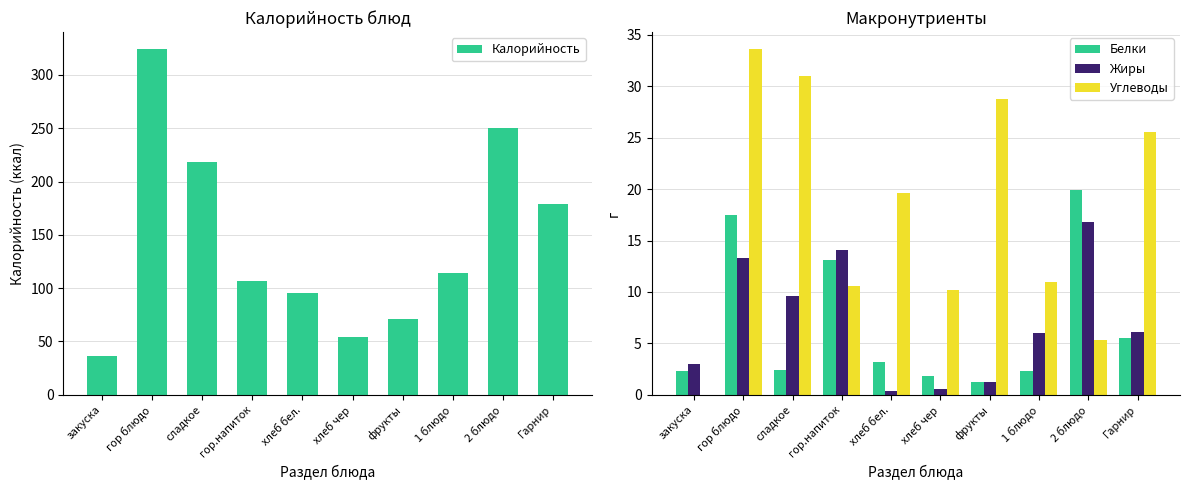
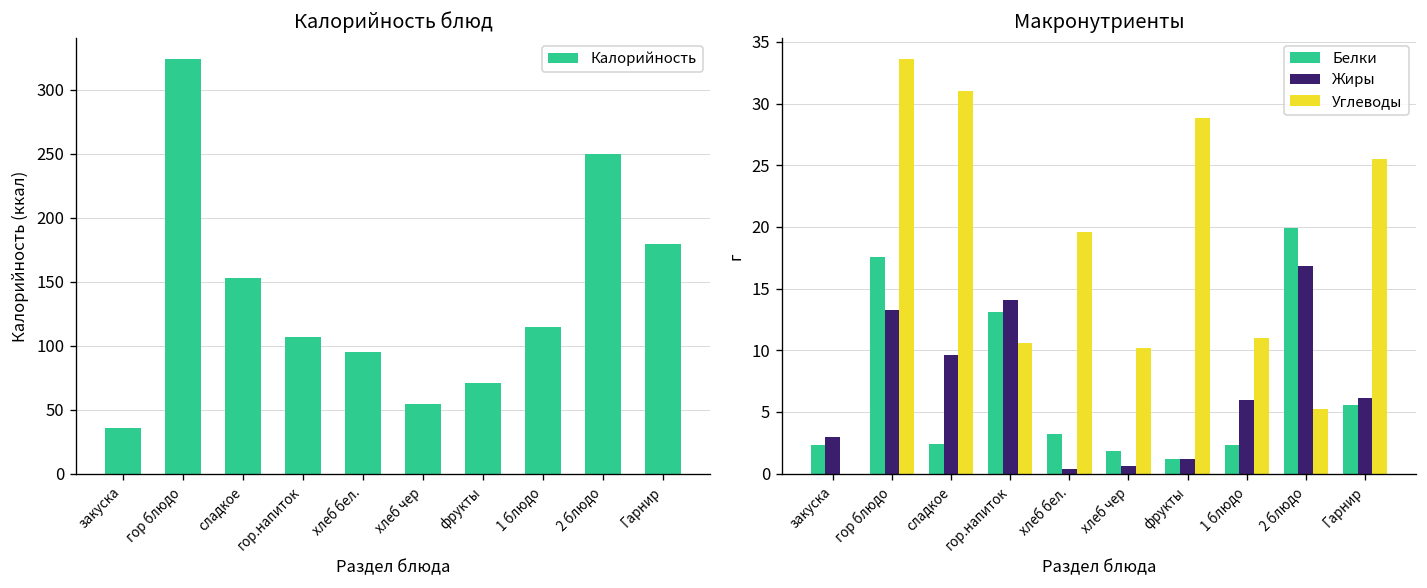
Калорийность блюд, сладкое: 219 -> 153
